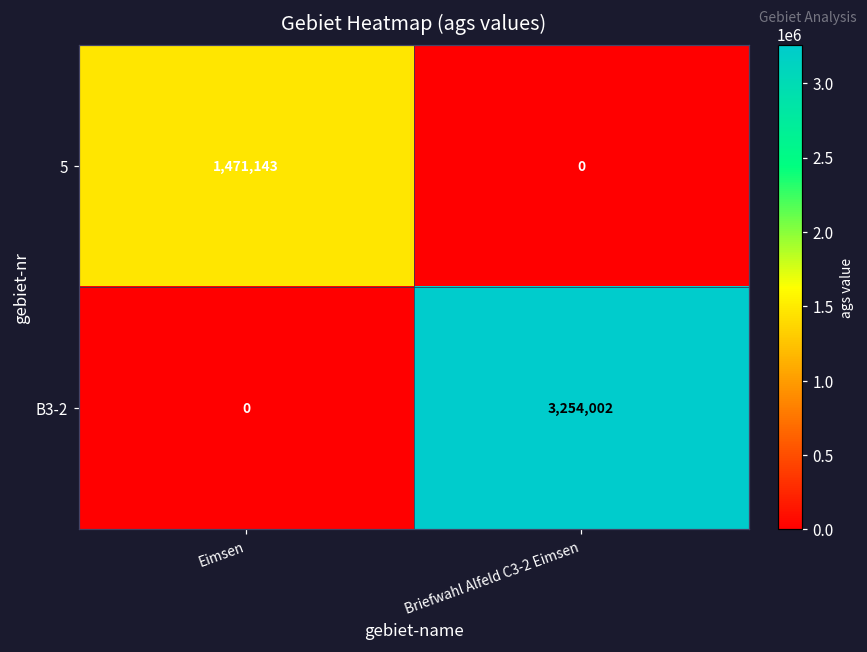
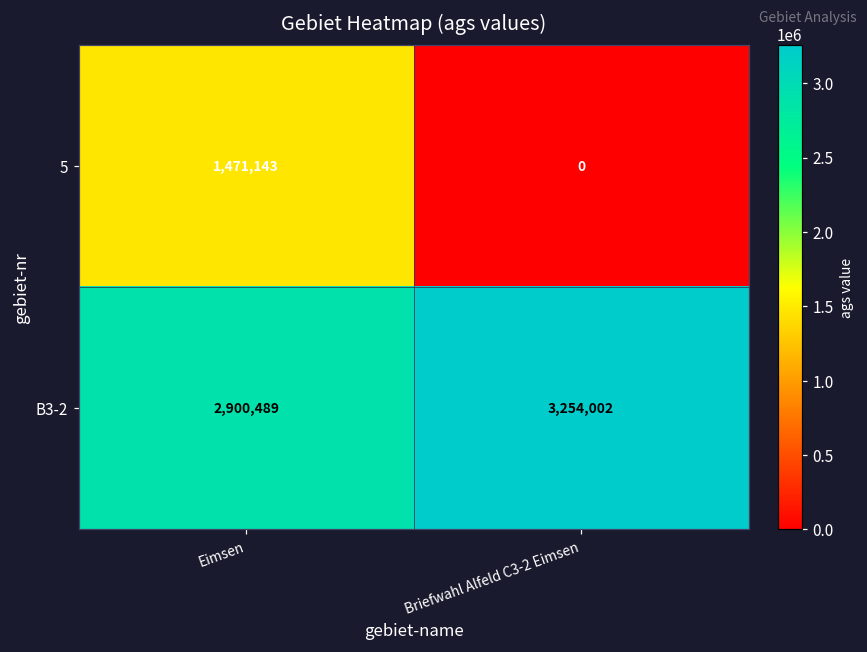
B3-2, Eimsen: 0 -> 2,900,489
